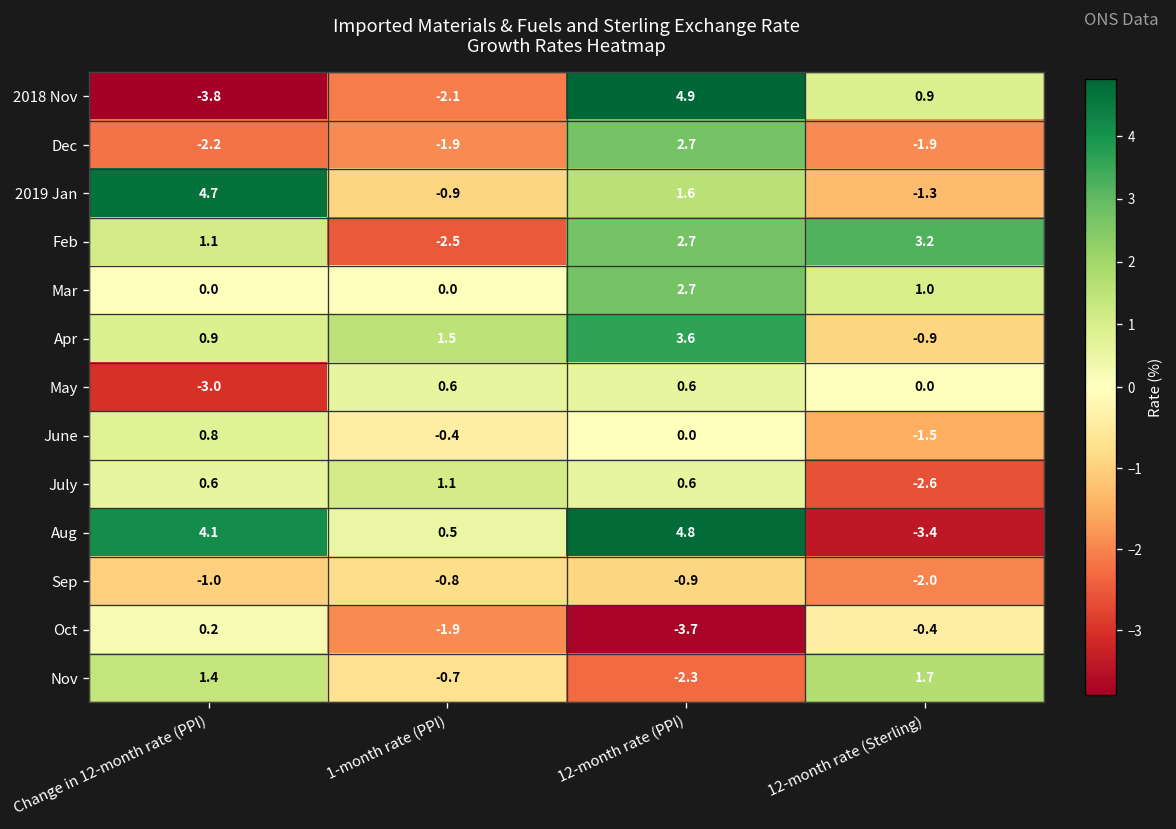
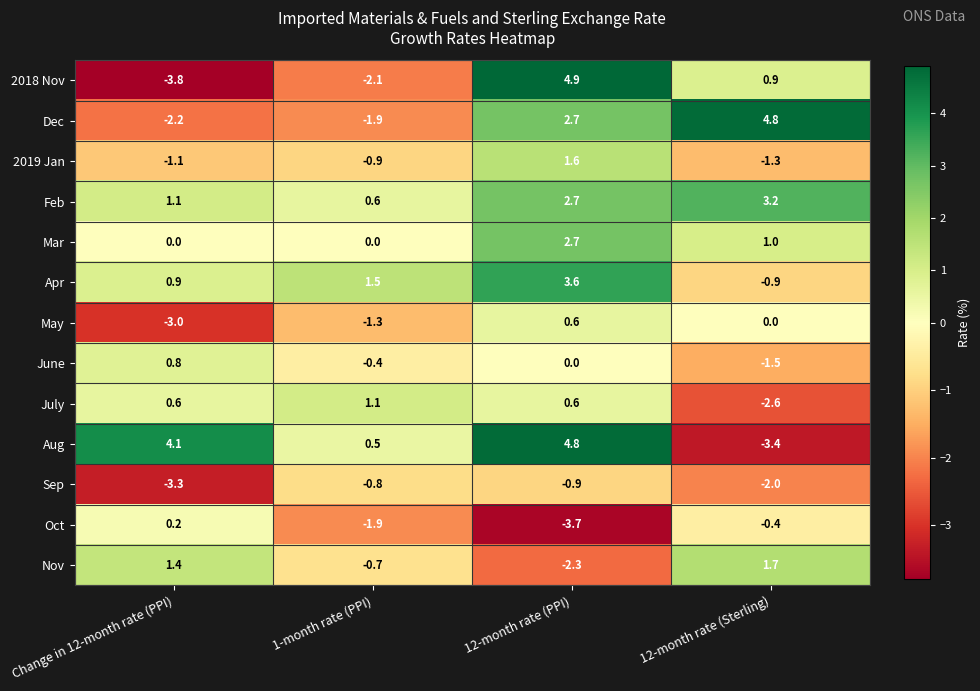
Dec, 12-month rate (Sterling): -1.9 -> 4.8
2019 Jan, Change in 12-month rate (PPI): 4.7 -> -1.1
Feb, 1-month rate (PPI): -2.5 -> 0.6
May, 1-month rate (PPI): 0.6 -> -1.3
Sep, Change in 12-month rate (PPI): -1.0 -> -3.3
